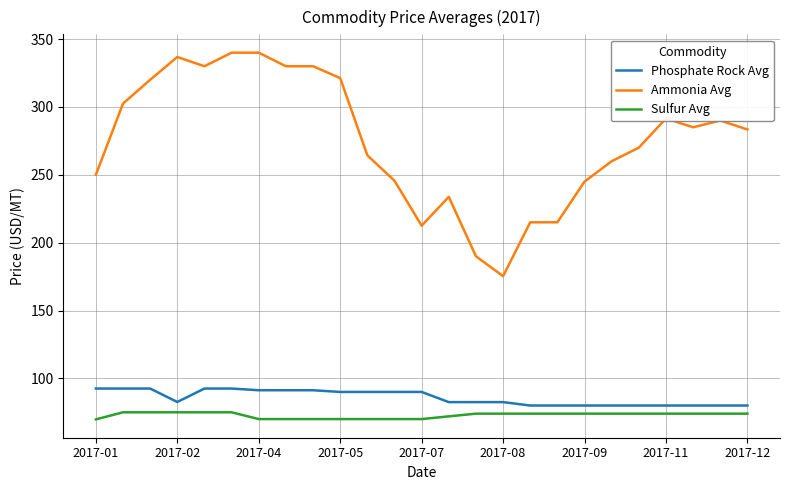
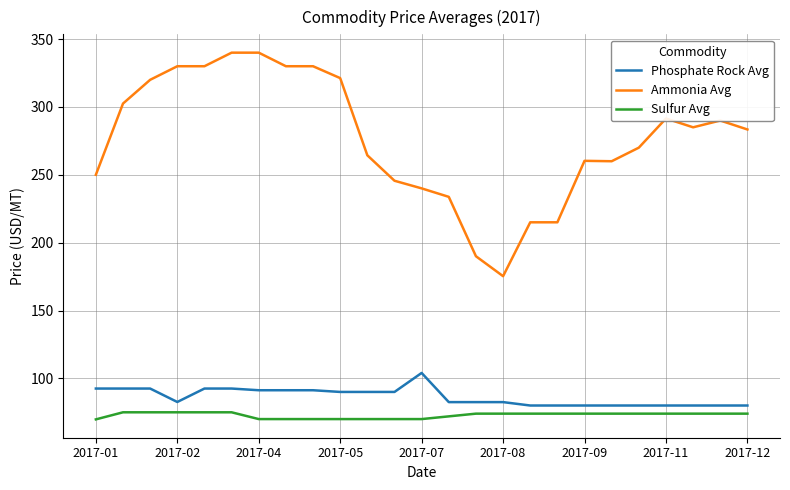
Ammonia Avg, 2017-02: 337 -> 330
Phosphate Rock Avg, 2017-07: 90 -> 104
Ammonia Avg, 2017-07: 213 -> 240
Ammonia Avg, 2017-09: 245 -> 260
